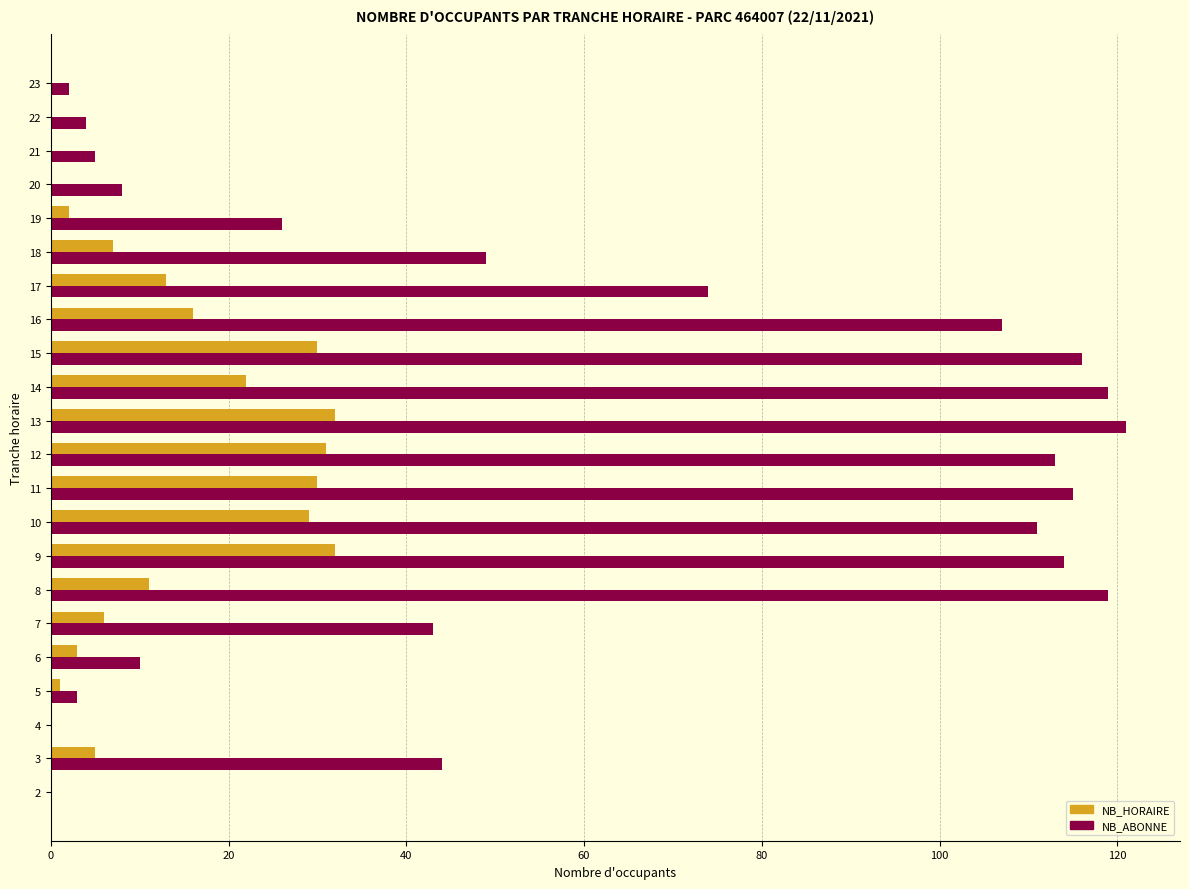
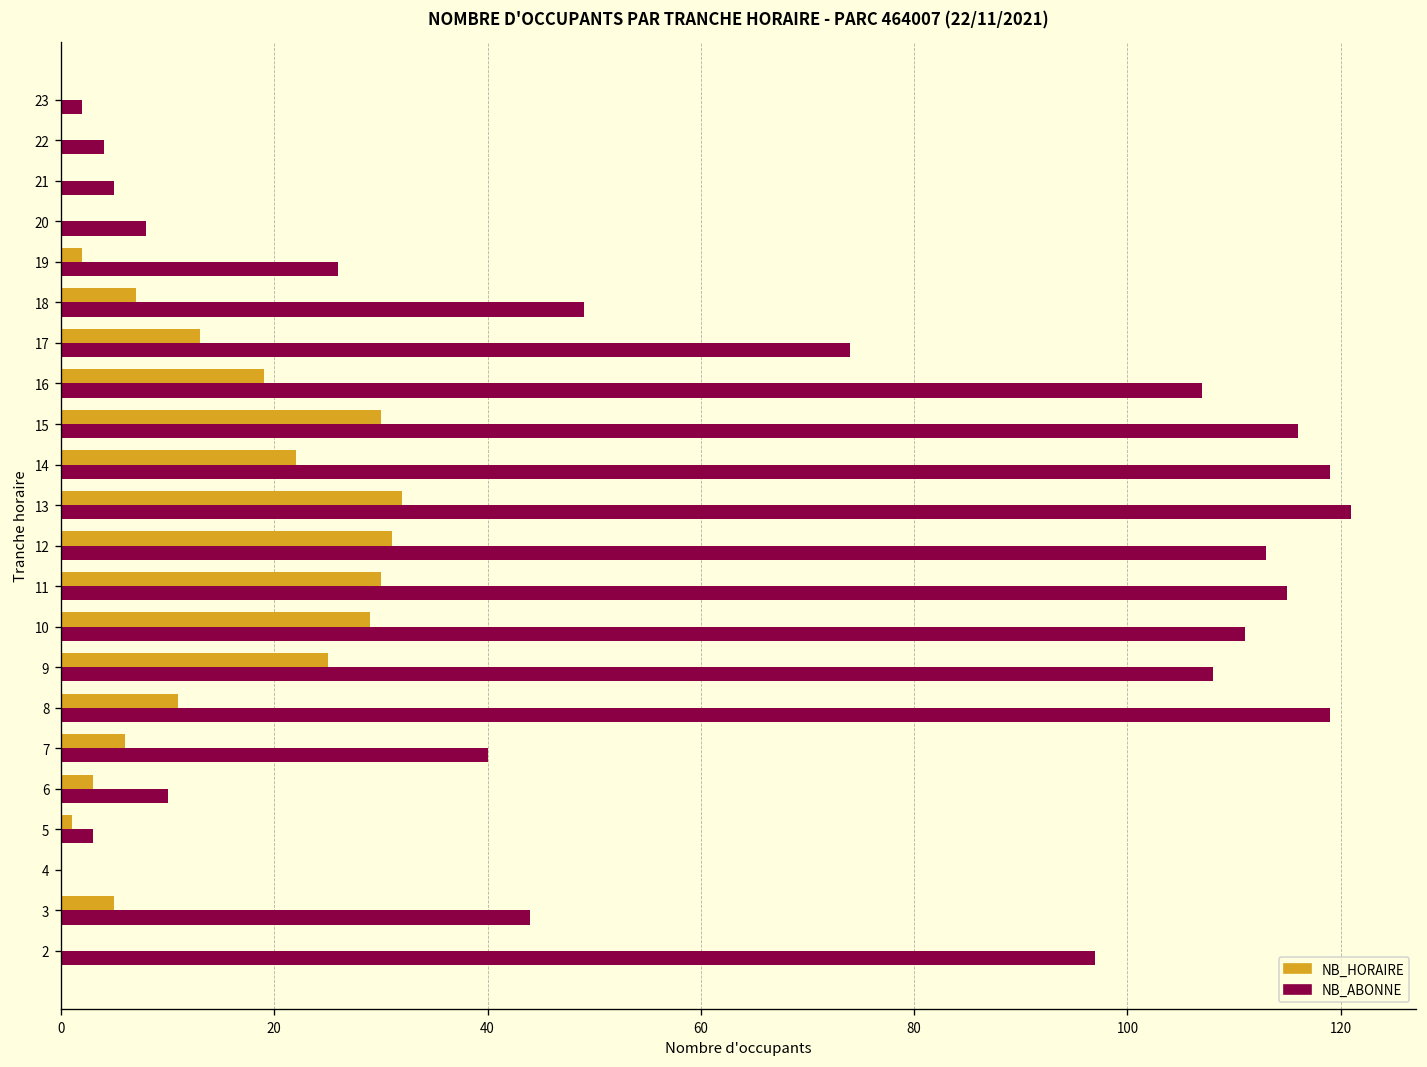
NB_HORAIRE, 16: 16 -> 19
NB_HORAIRE, 9: 32 -> 25
NB_ABONNE, 9: 114 -> 108
NB_ABONNE, 7: 43 -> 40
NB_ABONNE, 2: 0 -> 97
